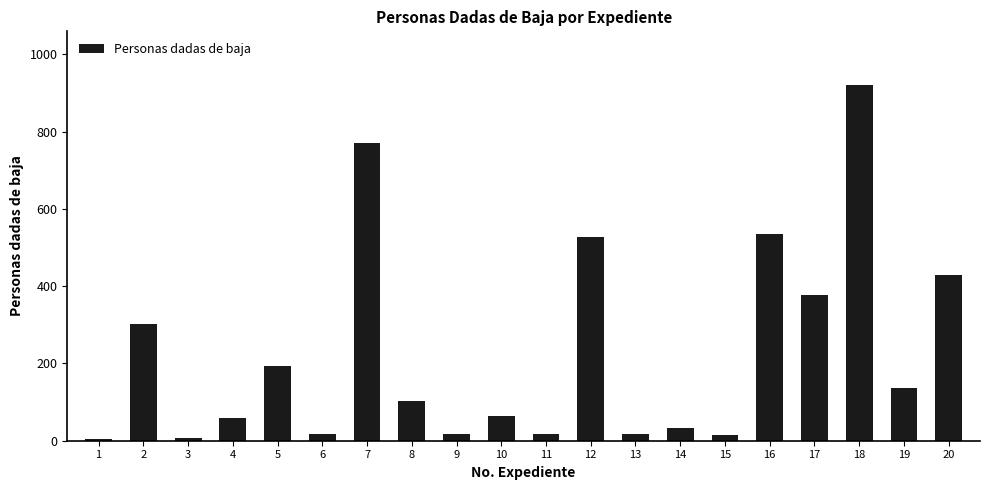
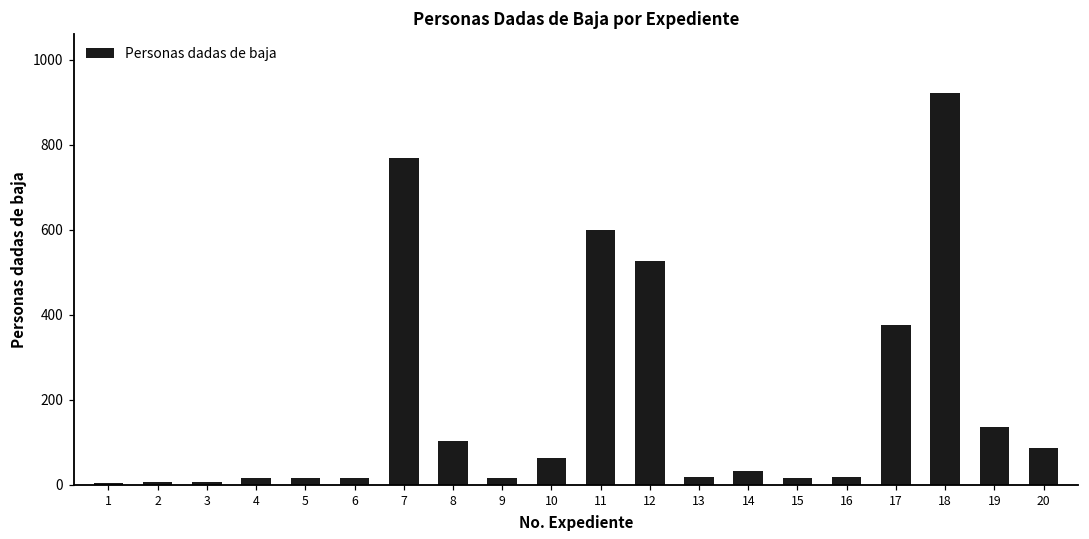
2: 300 -> 10
4: 60 -> 20
5: 190 -> 20
11: 20 -> 600
16: 540 -> 20
20: 430 -> 90
